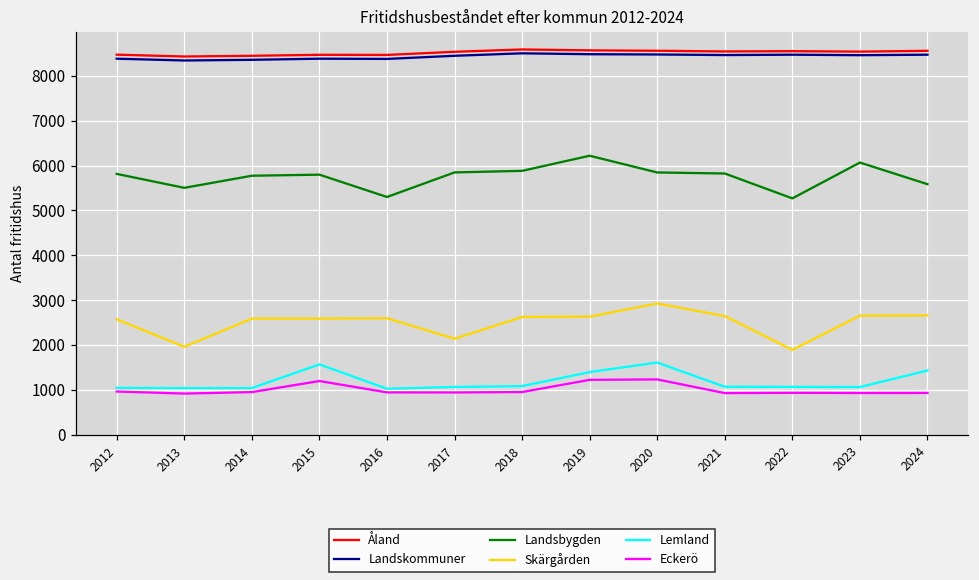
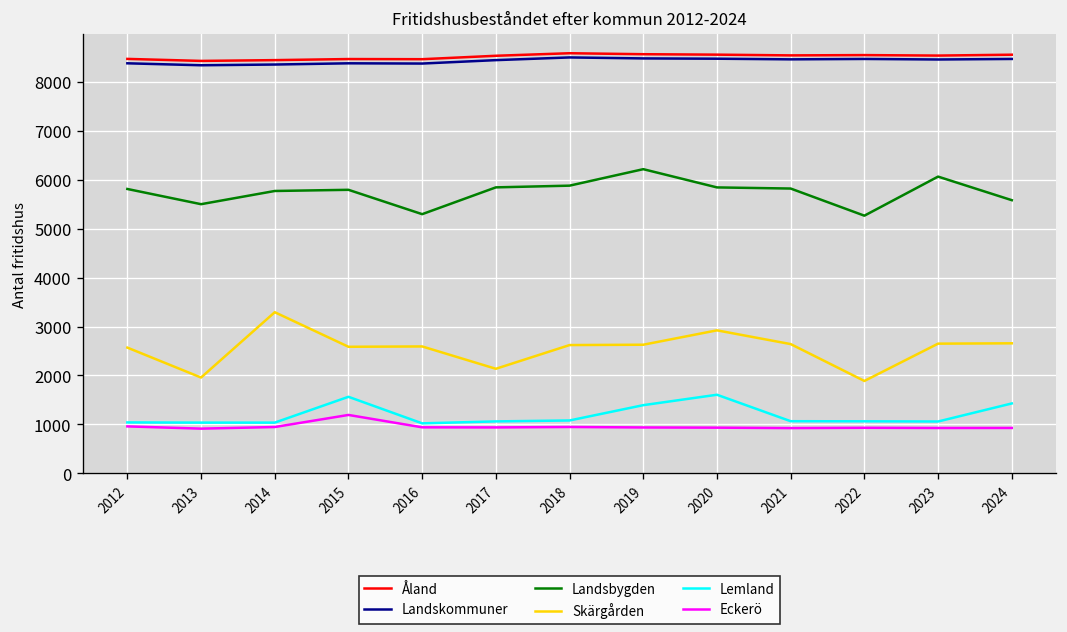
Skärgården, 2014: 2600 -> 3300
Eckerö, 2019: 1200 -> 900
Eckerö, 2020: 1200 -> 900
